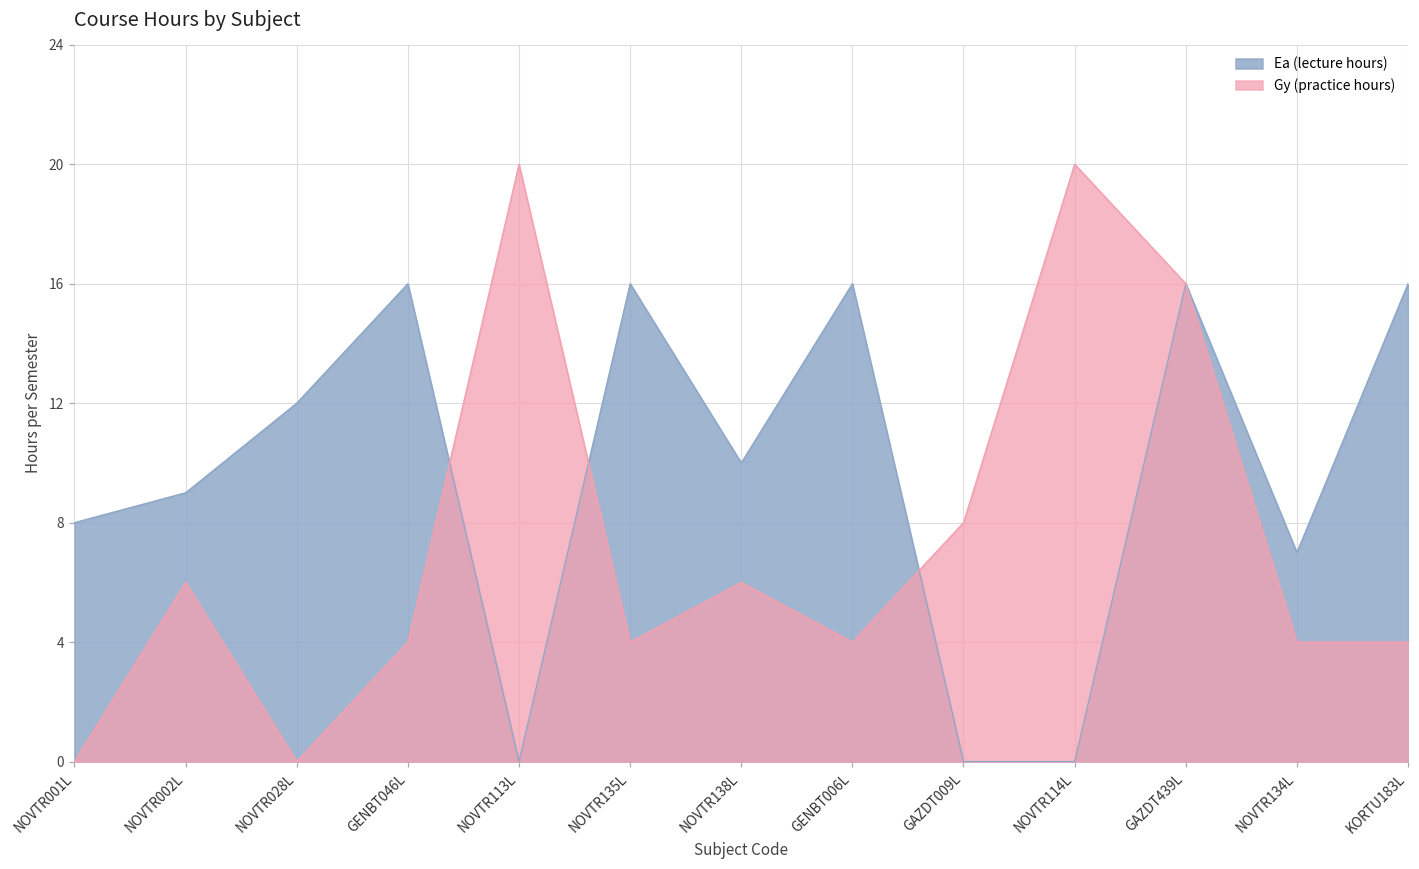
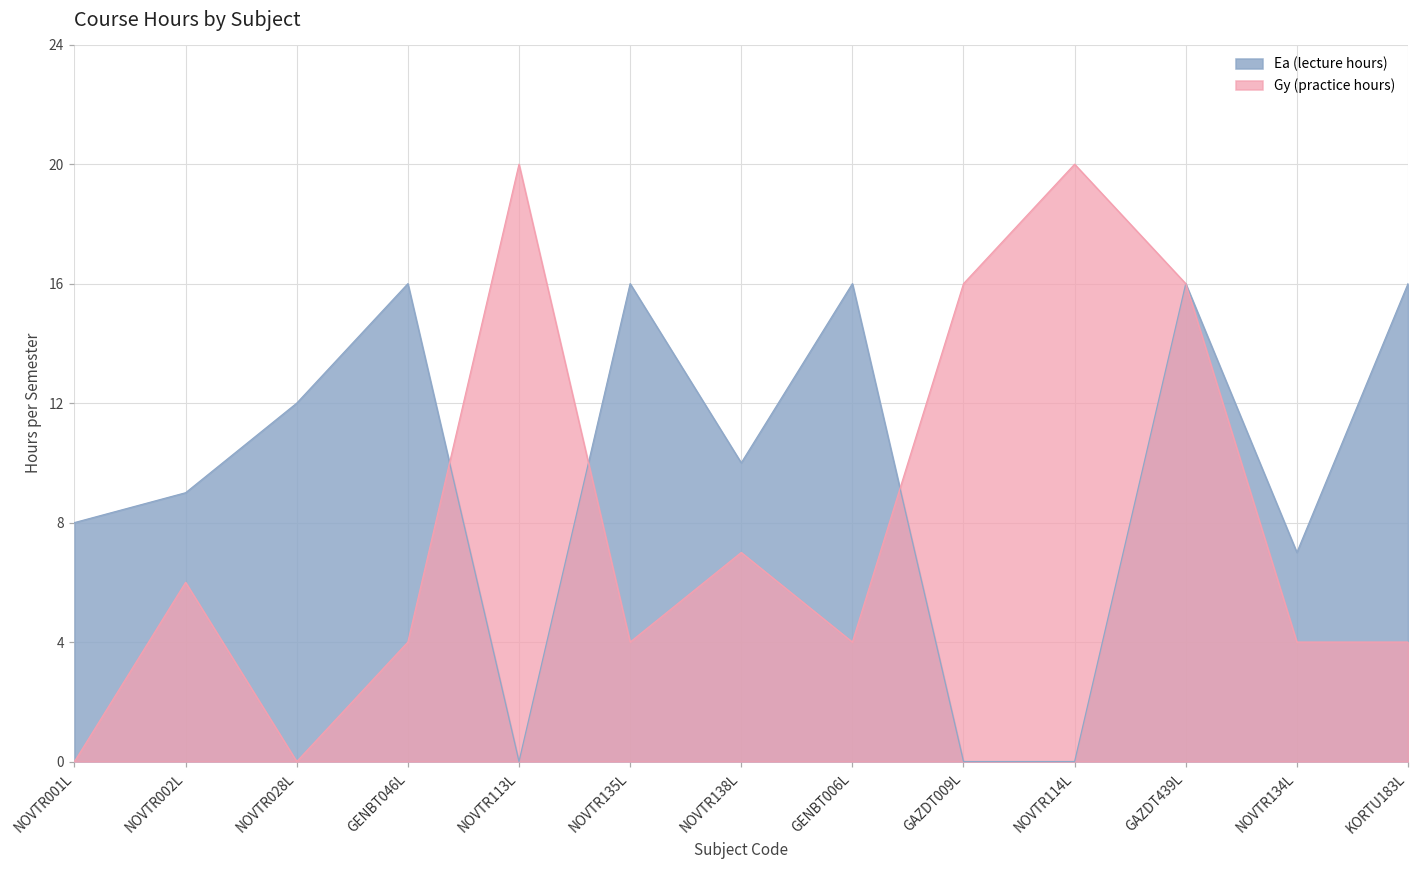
Gy (practice hours), NOVTR138L: 6 -> 7
Gy (practice hours), GAZDT009L: 8 -> 16
